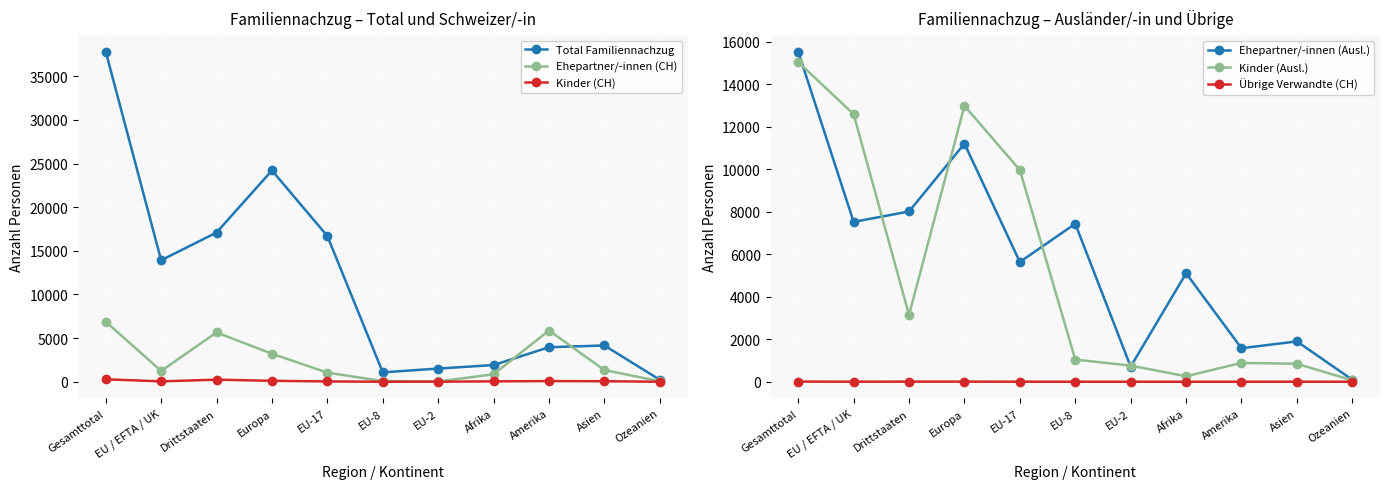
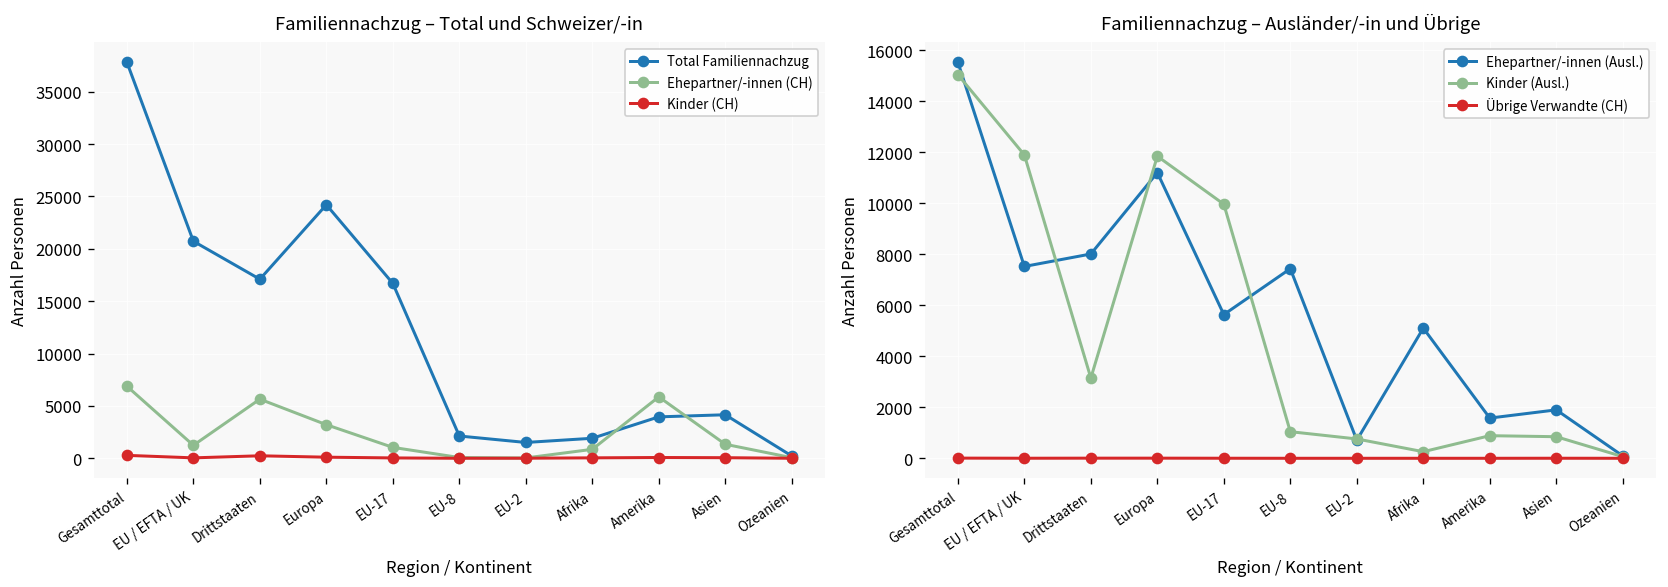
Familiennachzug – Total und Schweizer/-in, Total Familiennachzug, EU / EFTA / UK: 14000 -> 21000
Familiennachzug – Total und Schweizer/-in, Total Familiennachzug, EU-8: 1000 -> 2000
Familiennachzug – Ausländer/-in und Übrige, Kinder (Ausl.), EU / EFTA / UK: 12600 -> 11900
Familiennachzug – Ausländer/-in und Übrige, Kinder (Ausl.), Europa: 13000 -> 11800
